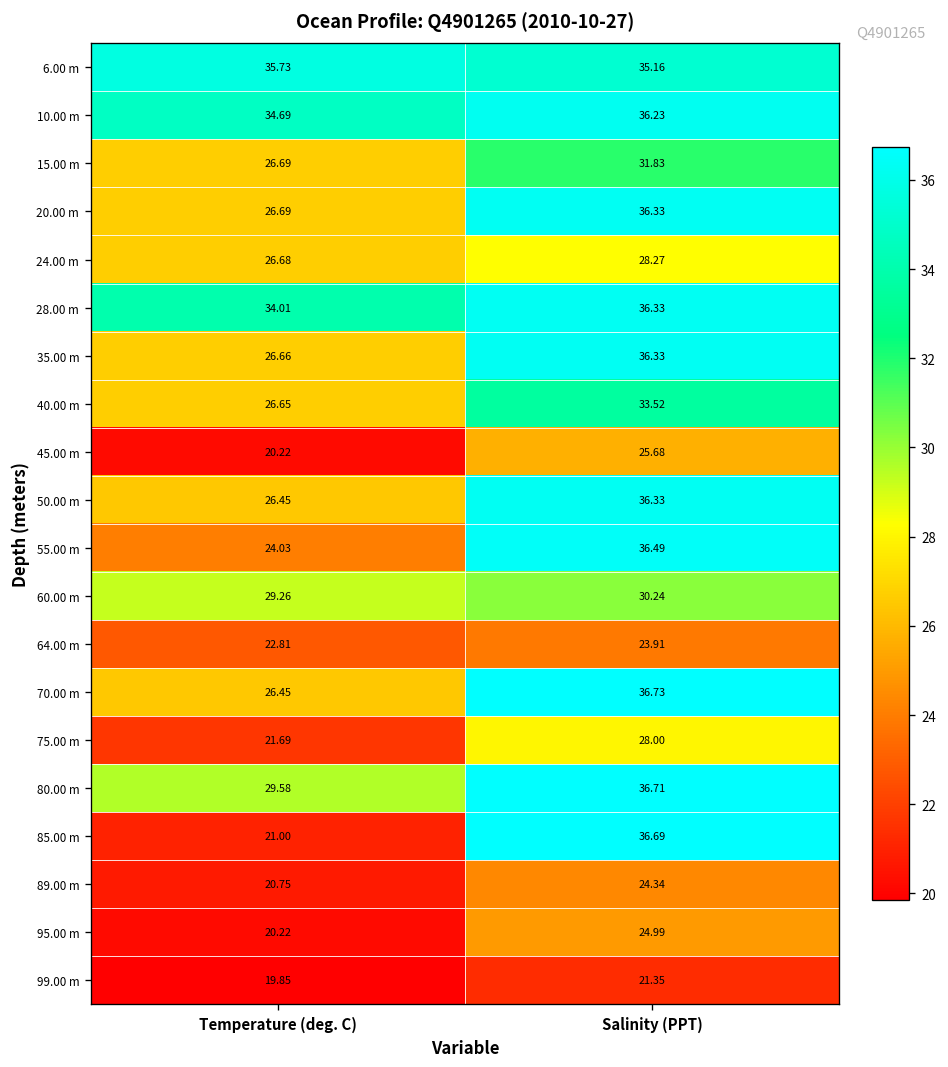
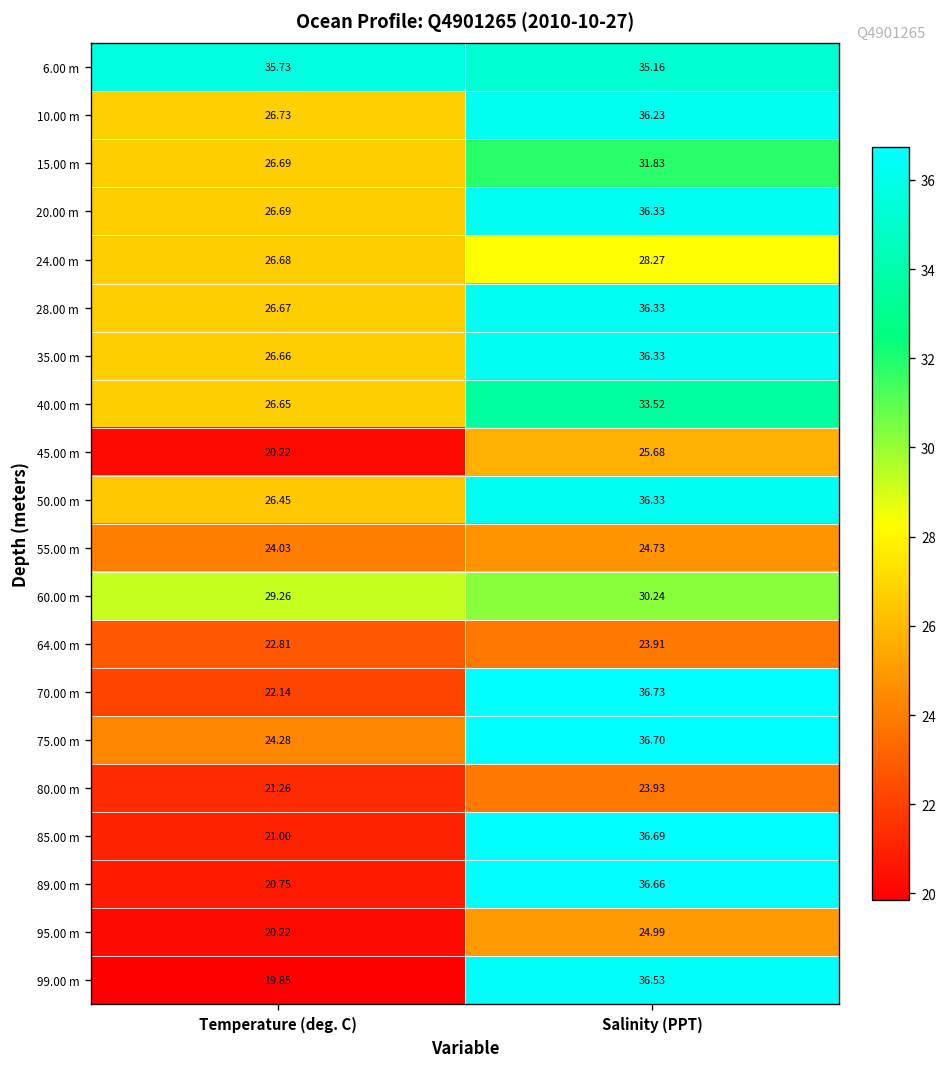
10.00 m, Temperature (deg. C): 34.69 -> 26.73
28.00 m, Temperature (deg. C): 34.01 -> 26.67
55.00 m, Salinity (PPT): 36.49 -> 24.73
70.00 m, Temperature (deg. C): 26.45 -> 22.14
75.00 m, Temperature (deg. C): 21.69 -> 24.28
75.00 m, Salinity (PPT): 28.00 -> 36.70
80.00 m, Temperature (deg. C): 29.58 -> 21.26
80.00 m, Salinity (PPT): 36.71 -> 23.93
89.00 m, Salinity (PPT): 24.34 -> 36.66
99.00 m, Salinity (PPT): 21.35 -> 36.53
